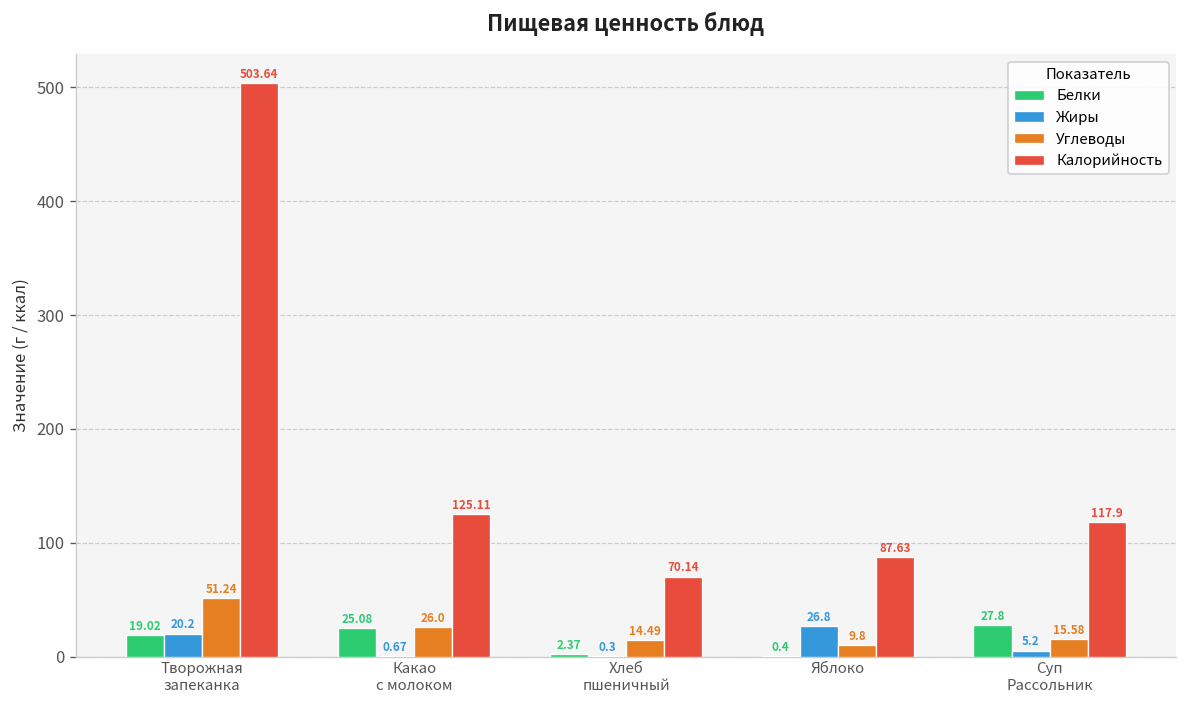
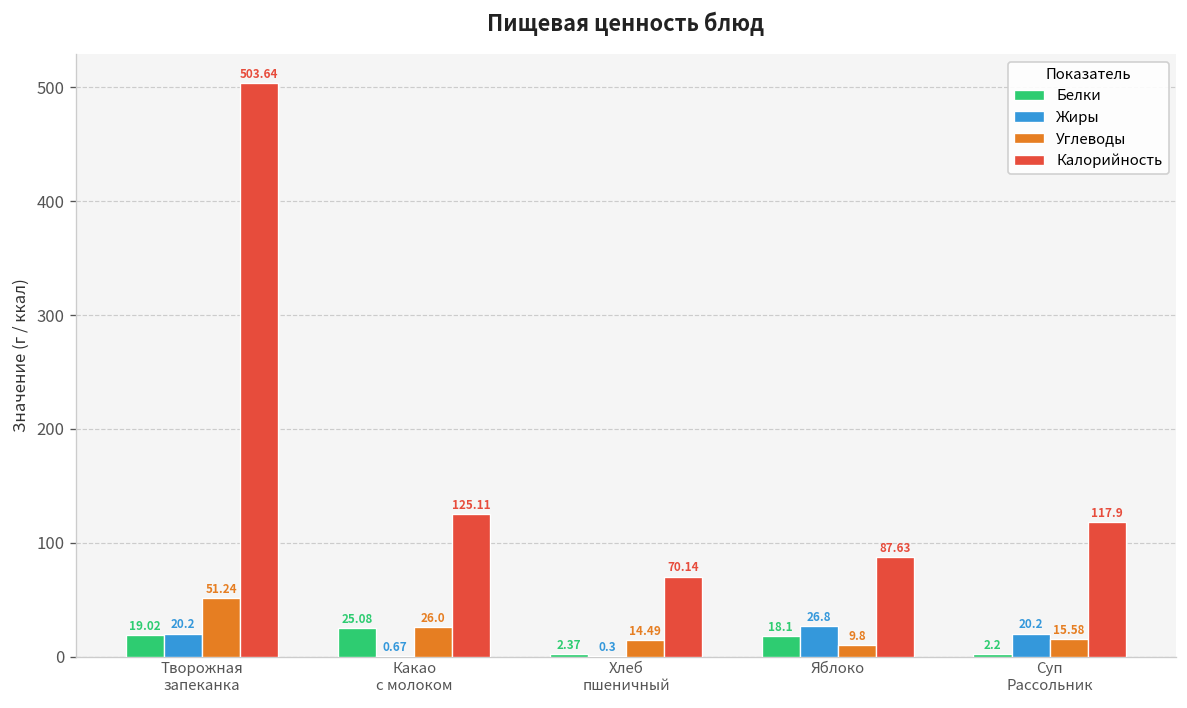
Белки, Яблоко: 0.4 -> 18.1
Белки, Суп Рассольник: 27.8 -> 2.2
Жиры, Суп Рассольник: 5.2 -> 20.2
